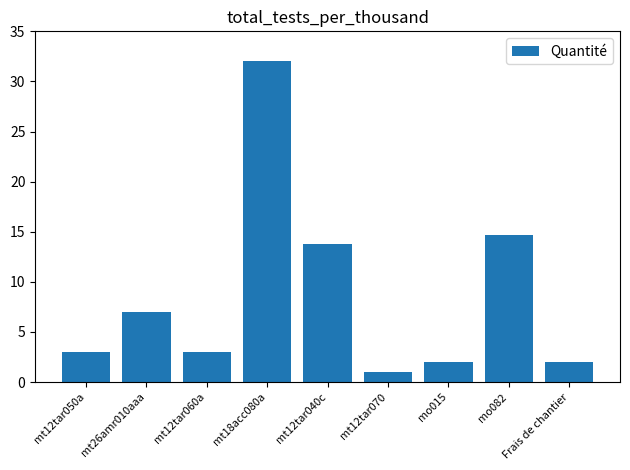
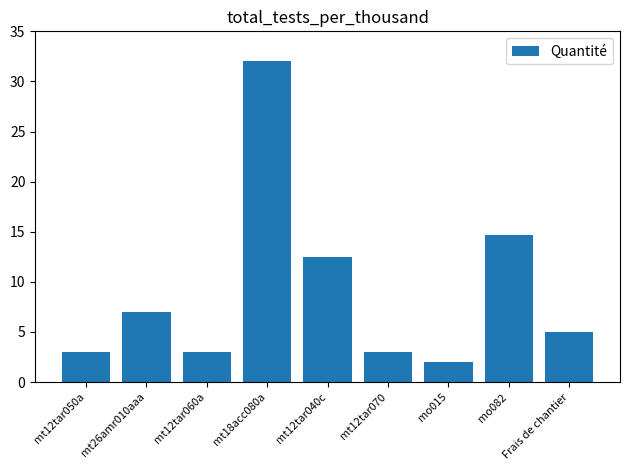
mt12tar040c: 13.8 -> 12.5
mt12tar070: 1 -> 3
Frais de chantier: 2 -> 5
